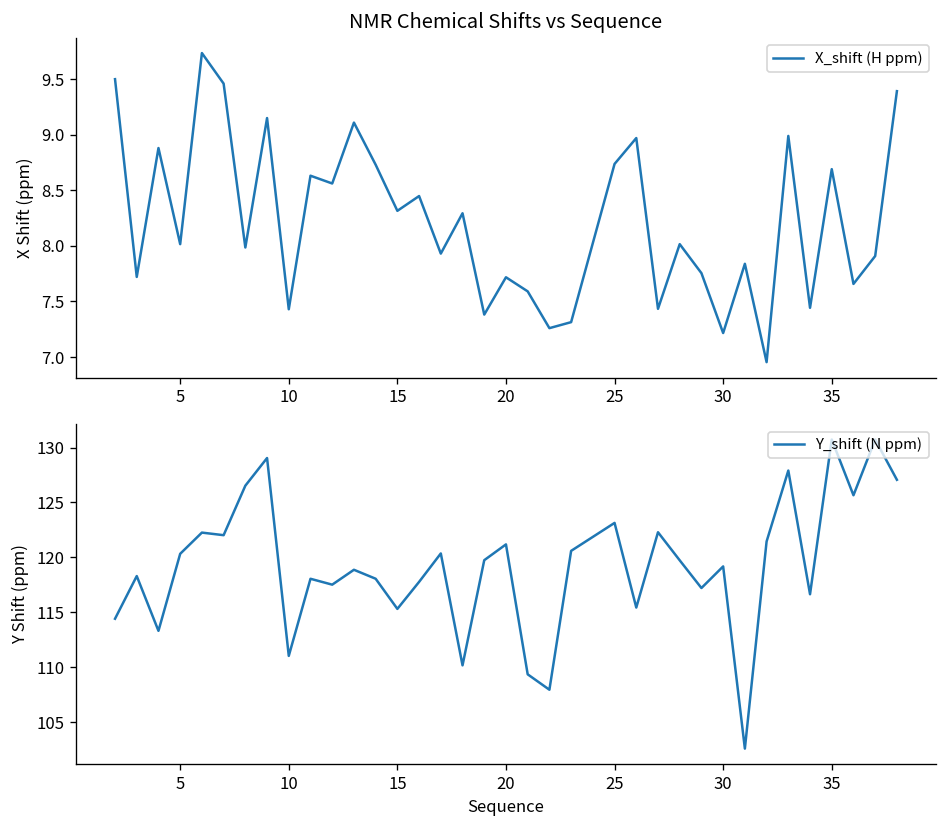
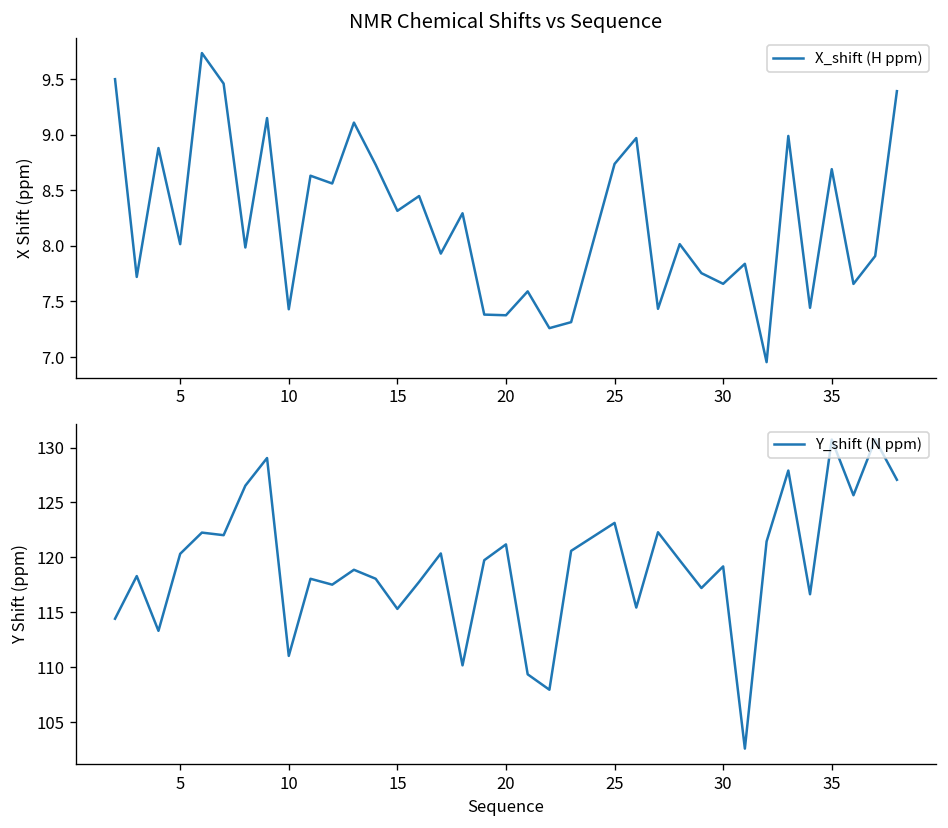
NMR Chemical Shifts vs Sequence, 20: 7.7 -> 7.4
NMR Chemical Shifts vs Sequence, 30: 7.2 -> 7.7
